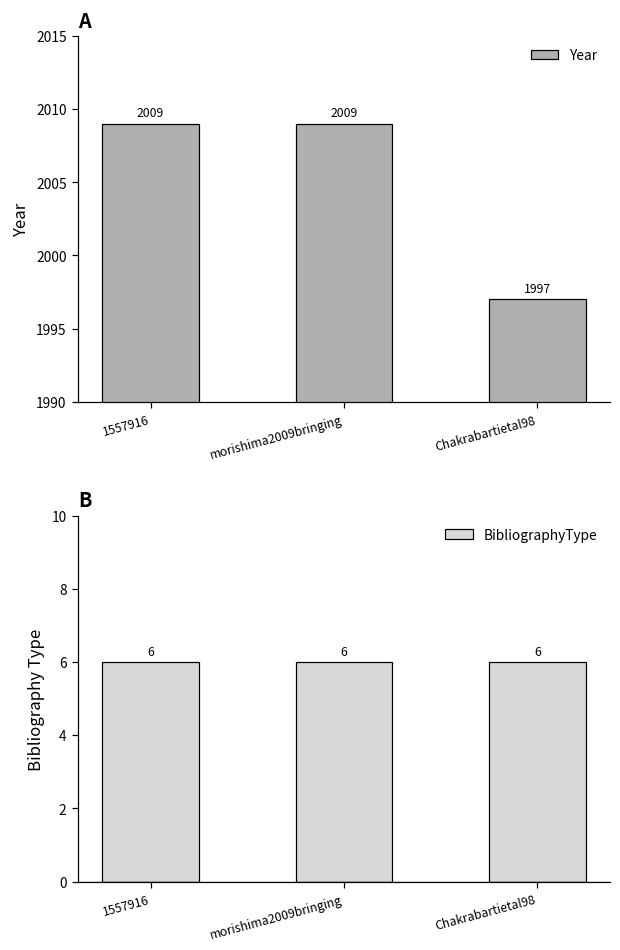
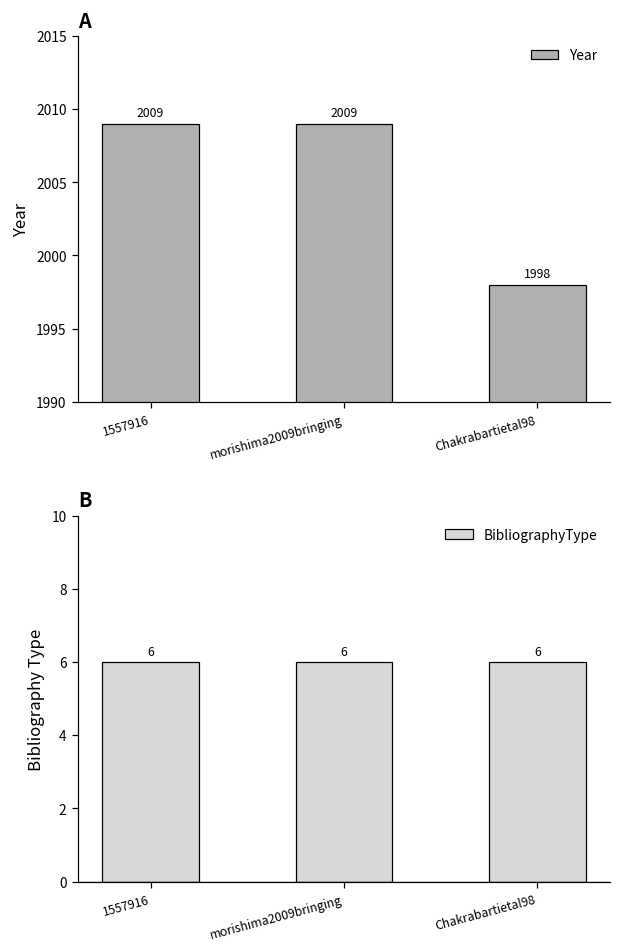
A, Chakrabartietal98: 1997 -> 1998
